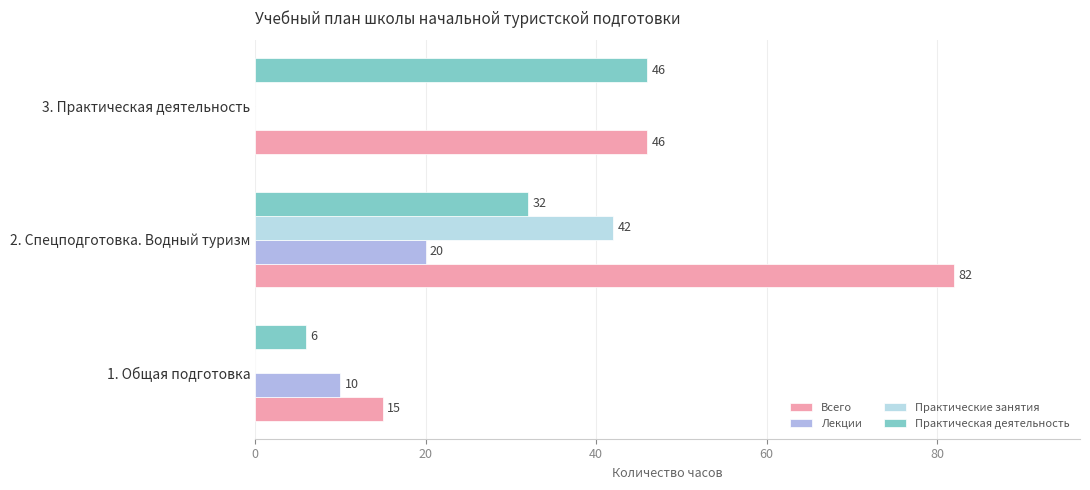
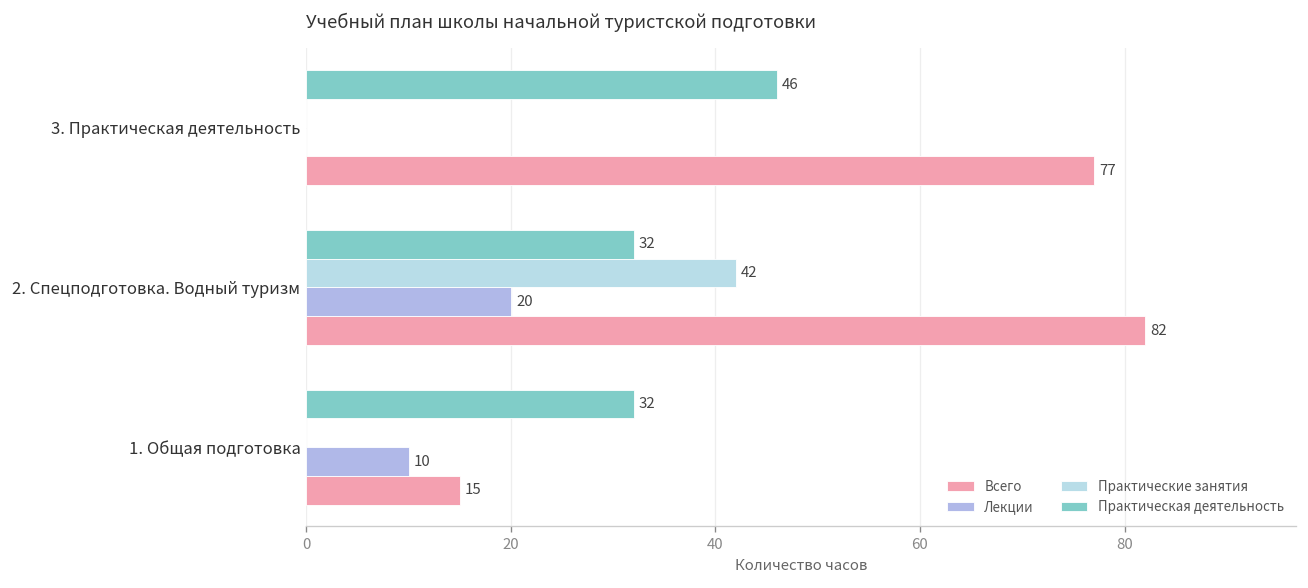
Всего, 3. Практическая деятельность: 46 -> 77
Практическая деятельность, 1. Общая подготовка: 6 -> 32
